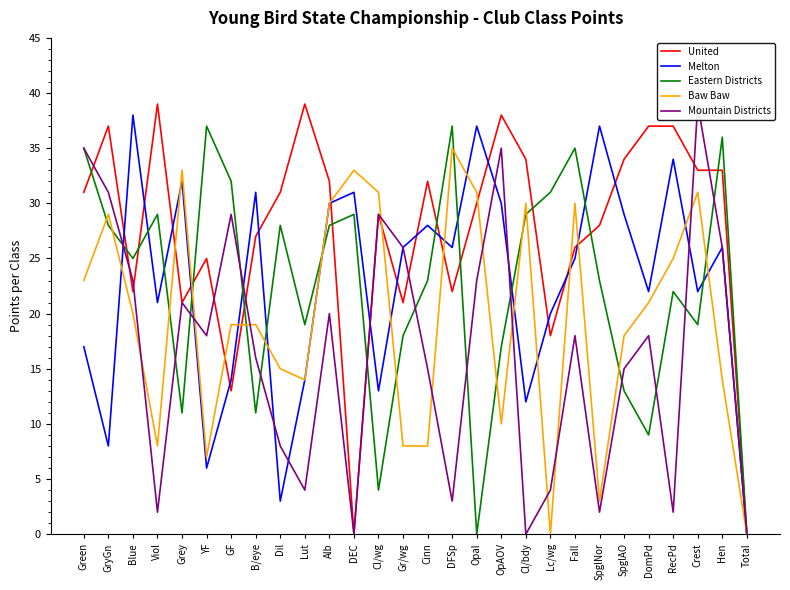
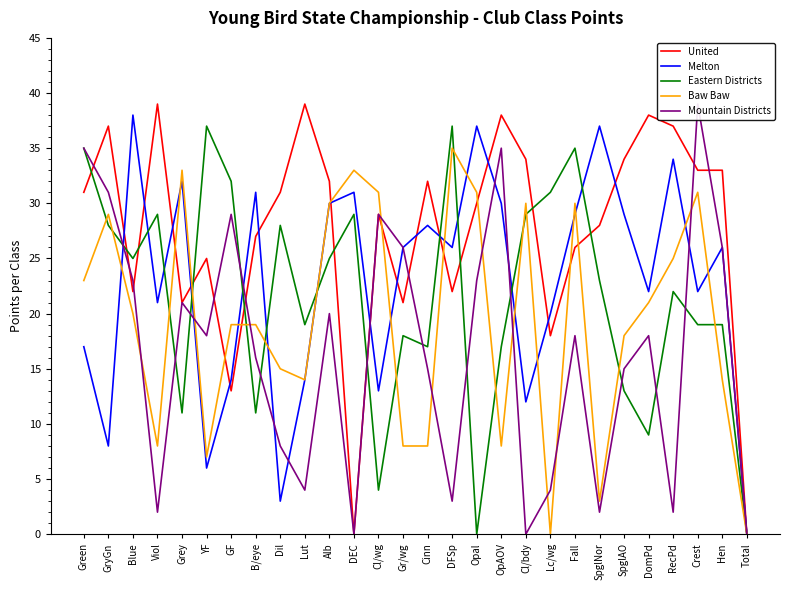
Eastern Districts, Alb: 28 -> 25
Eastern Districts, Cinn: 23 -> 17
Baw Baw, OpAOV: 10 -> 8
Melton, Fall: 25 -> 29
United, DomPd: 37 -> 38
Eastern Districts, Hen: 36 -> 19
